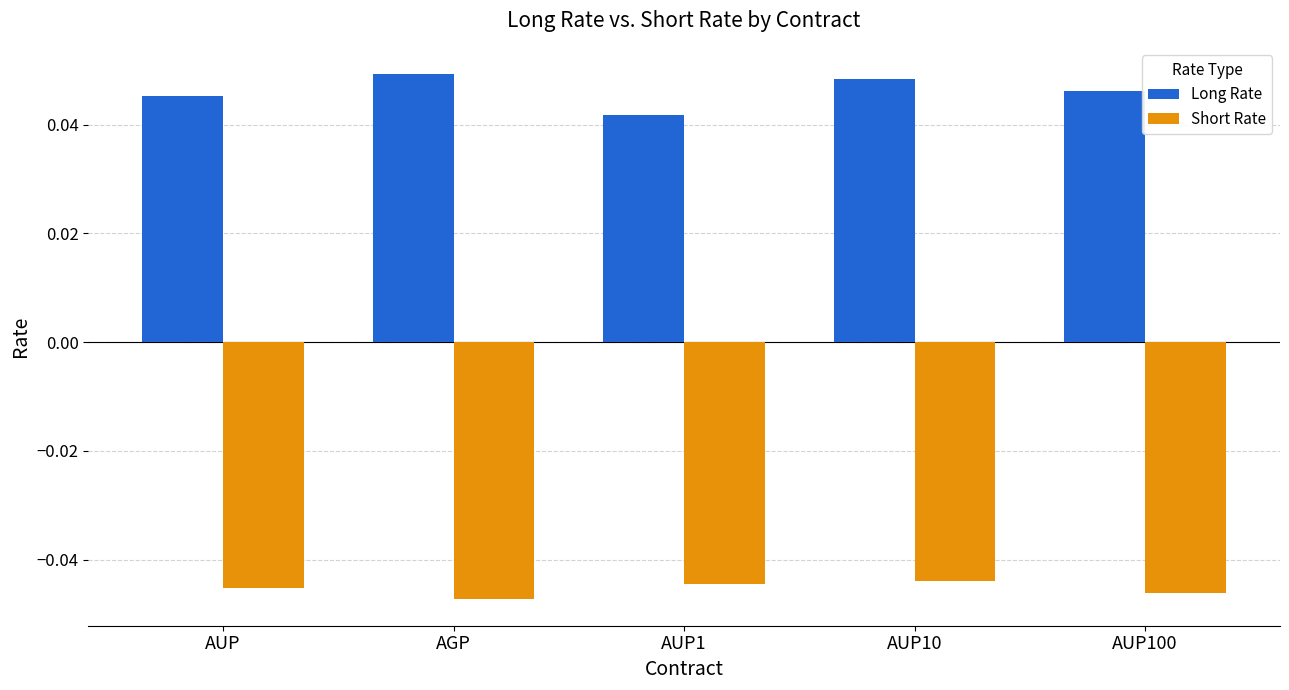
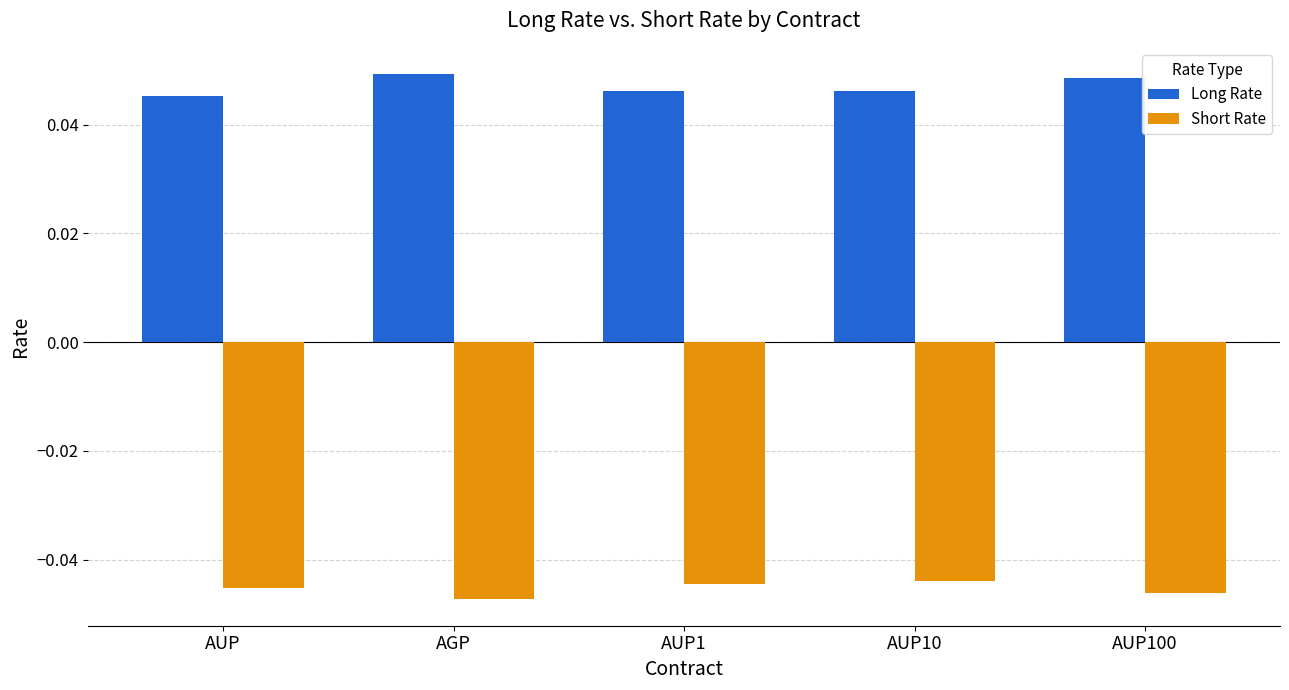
Long Rate, AUP1: 0.042 -> 0.046
Long Rate, AUP10: 0.048 -> 0.046
Long Rate, AUP100: 0.046 -> 0.049
